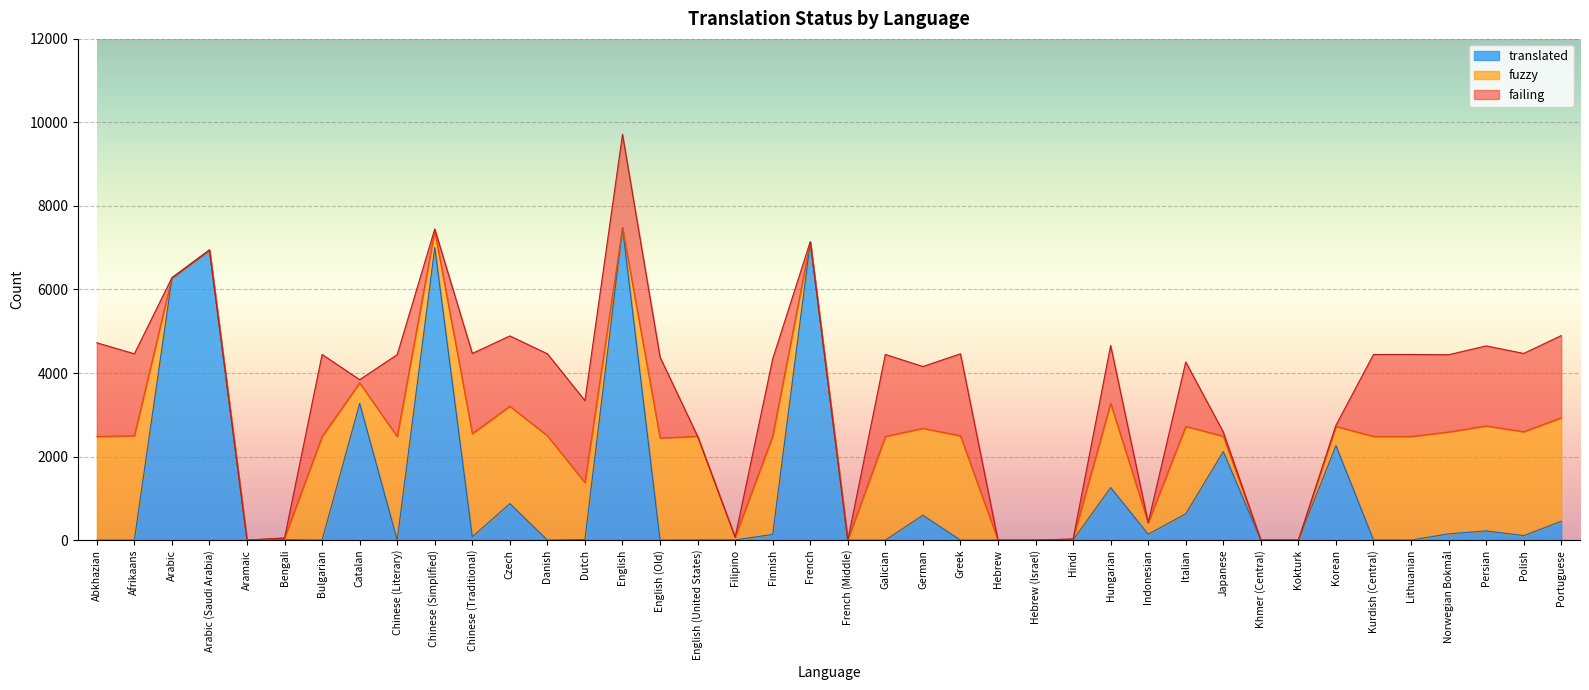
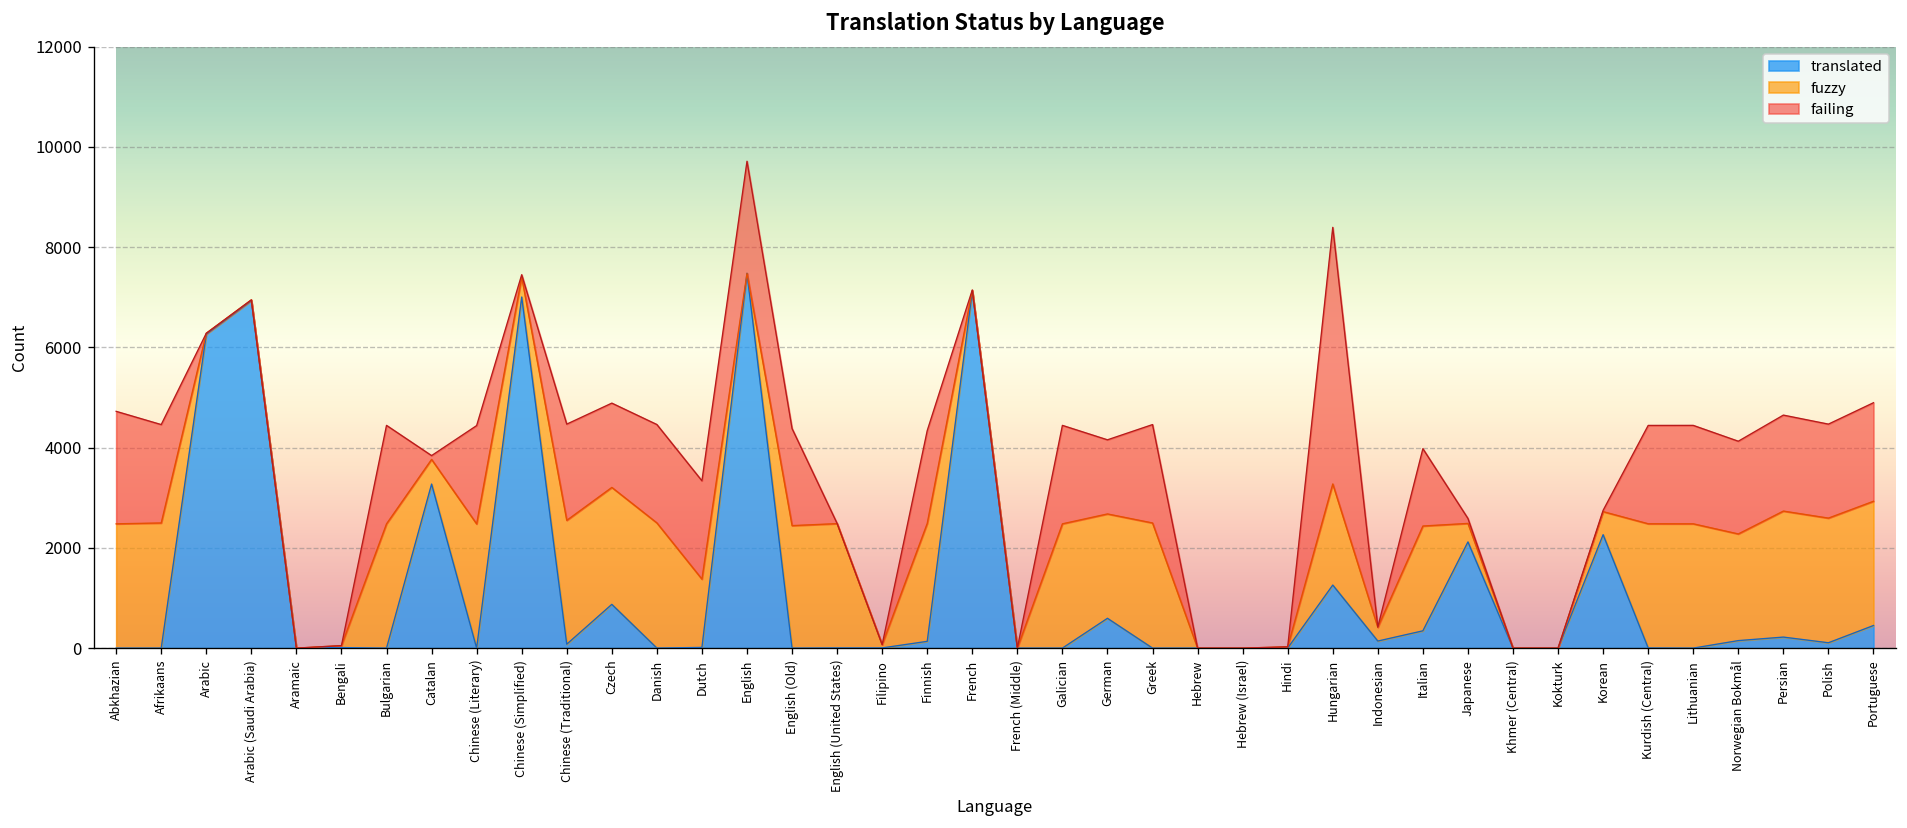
failing, Hungarian: 1400 -> 5100
translated, Italian: 600 -> 300
fuzzy, Norwegian Bokmål: 2400 -> 2100
